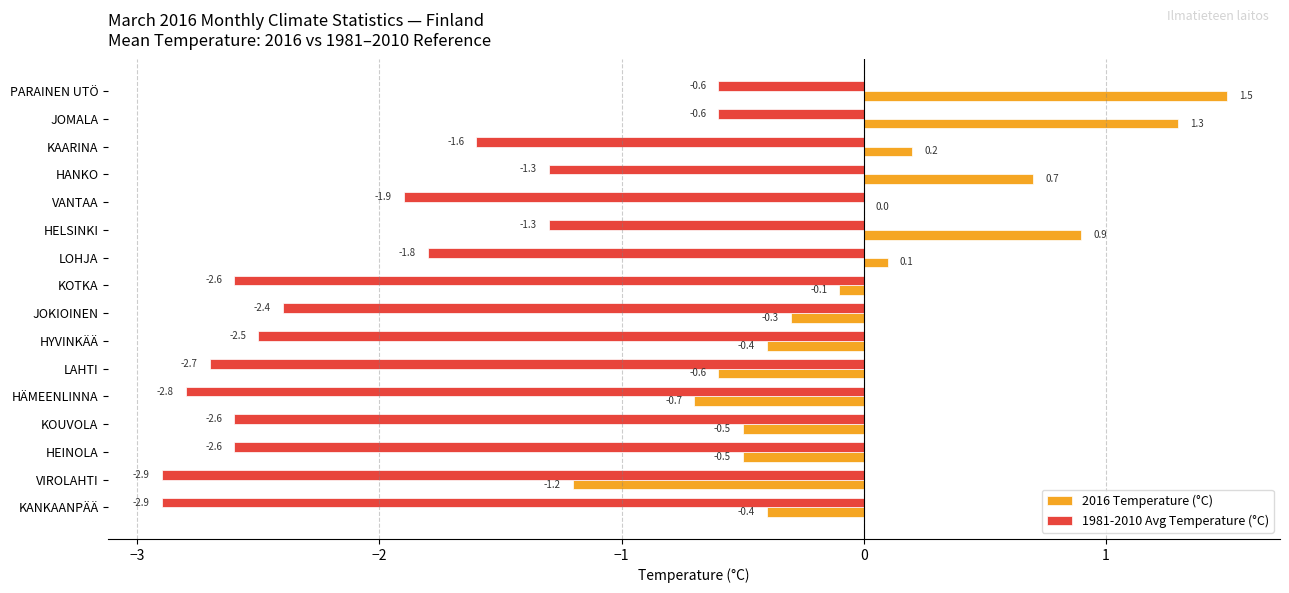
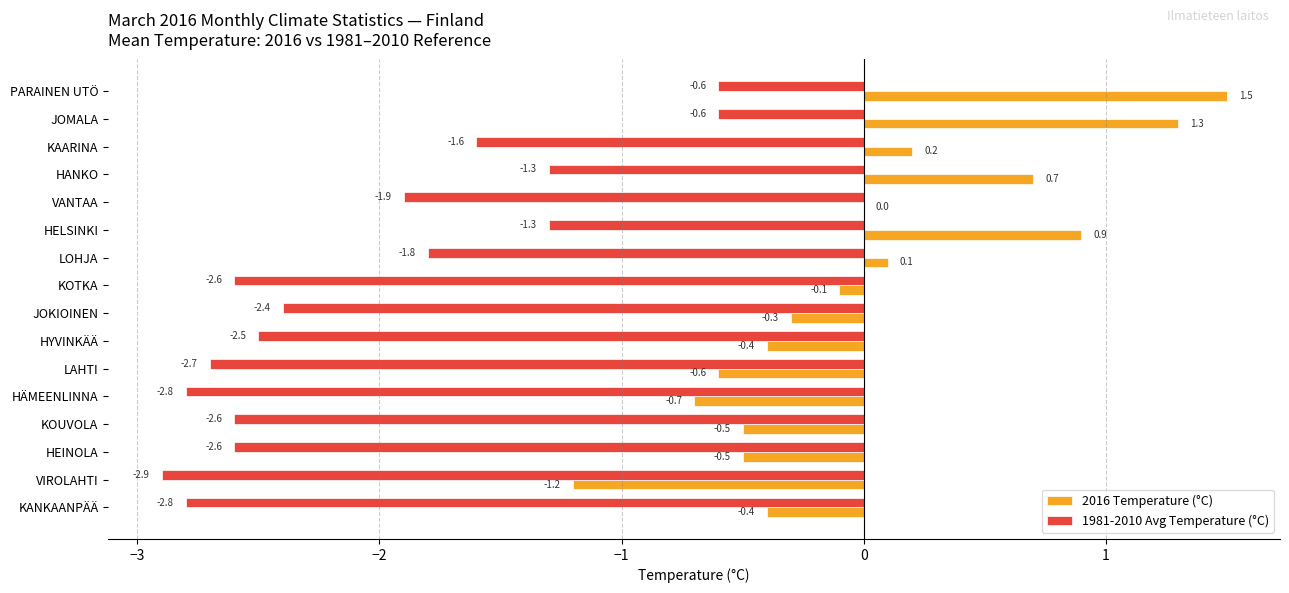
1981-2010 Avg Temperature (°C), KANKAANPÄÄ: -2.9 -> -2.8
